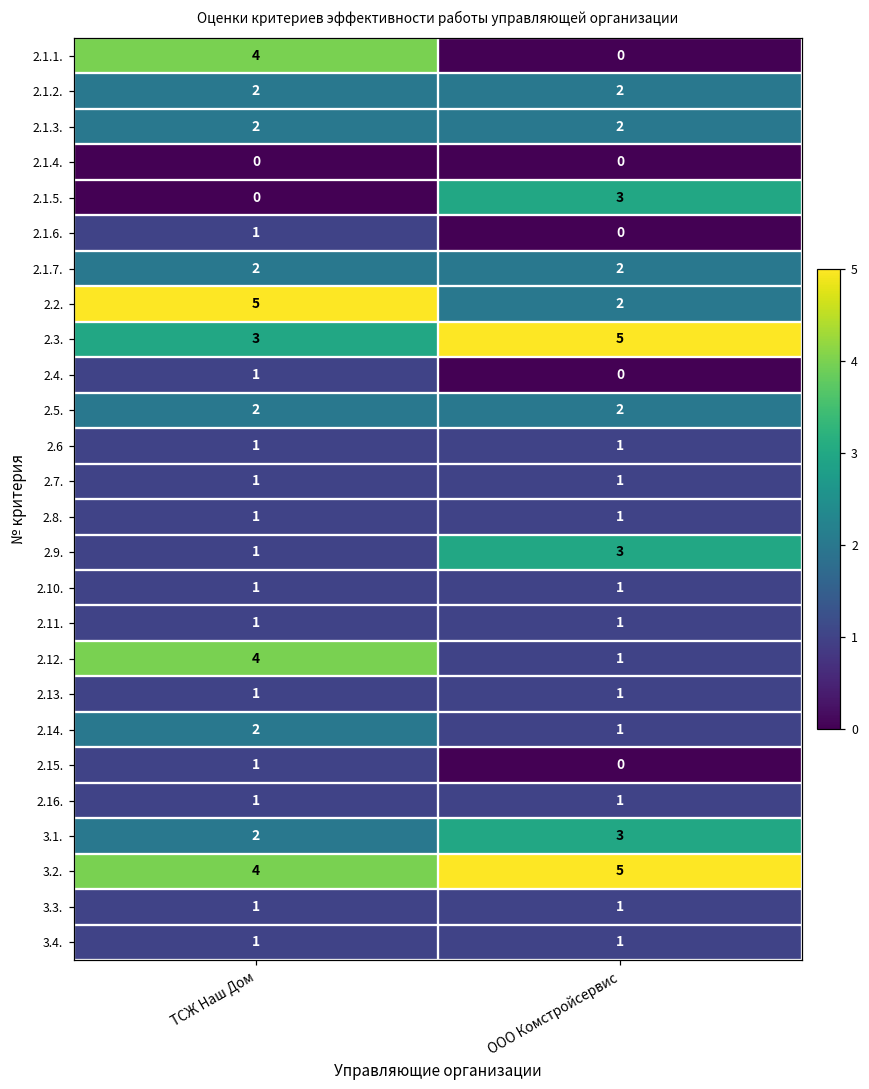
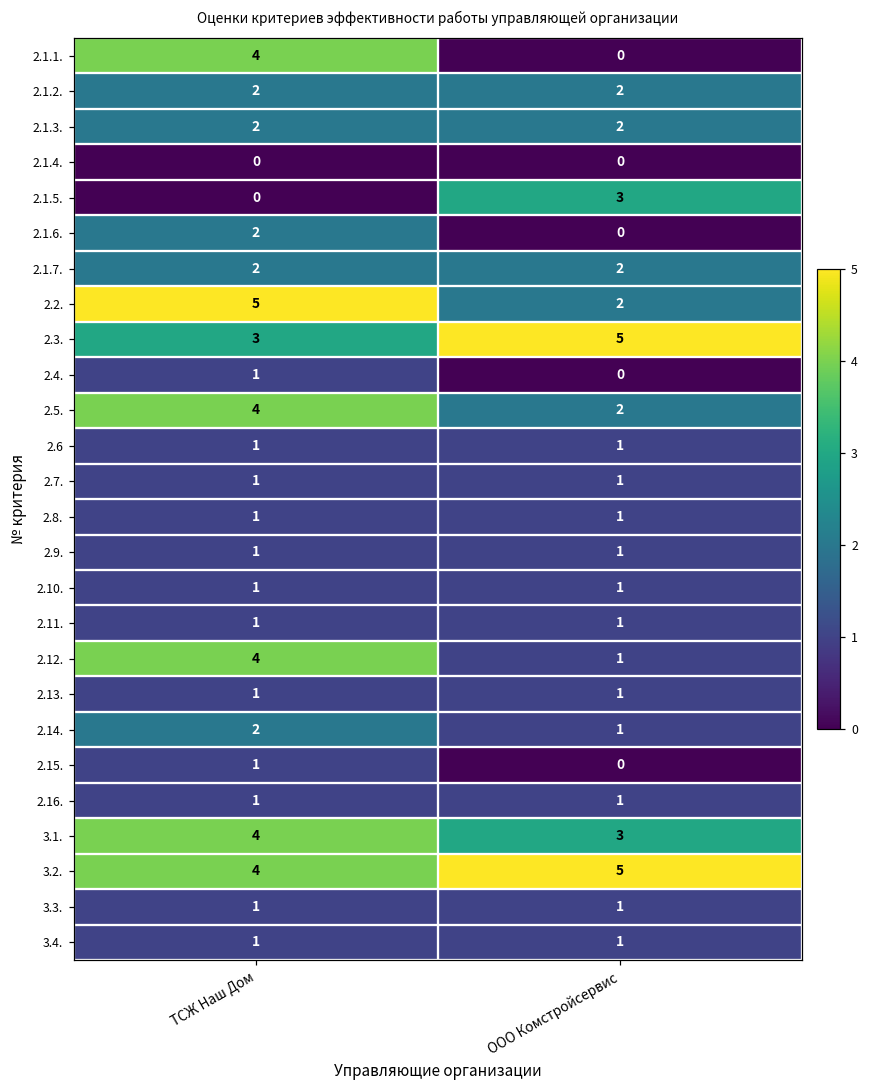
2.1.6., ТСЖ Наш Дом: 1 -> 2
2.5., ТСЖ Наш Дом: 2 -> 4
2.9., ООО Комстройсервис: 3 -> 1
3.1., ТСЖ Наш Дом: 2 -> 4
